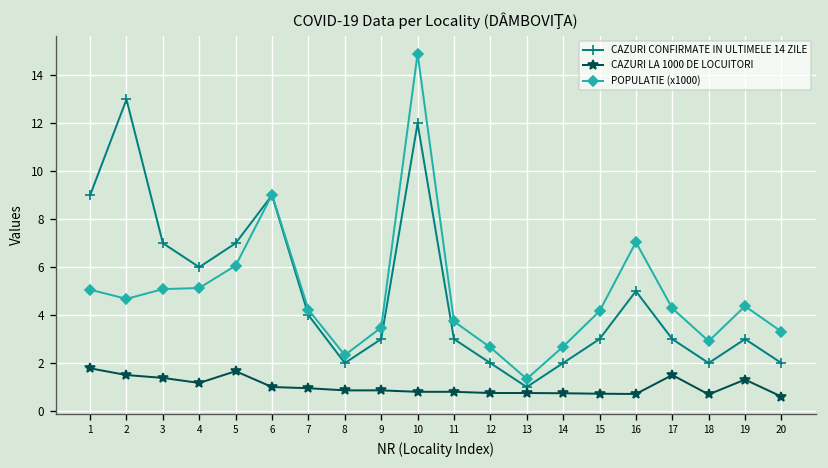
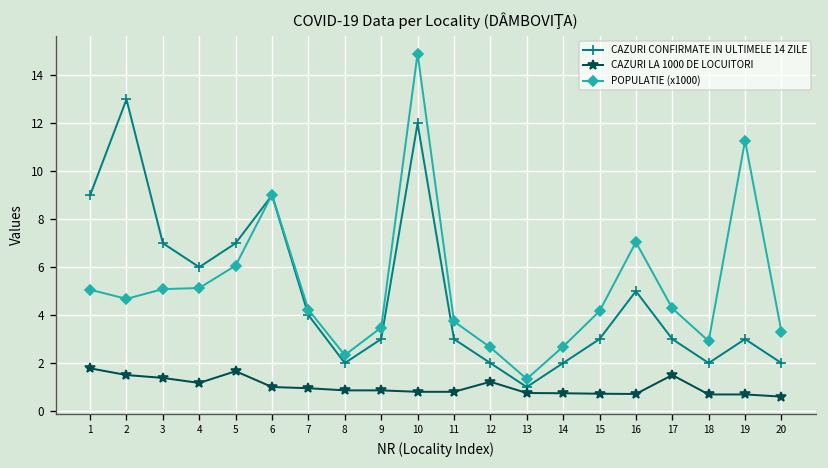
CAZURI LA 1000 DE LOCUITORI, 12: 0.8 -> 1.2
CAZURI LA 1000 DE LOCUITORI, 19: 1.3 -> 0.7
POPULATIE (x1000), 19: 4.4 -> 11.3
